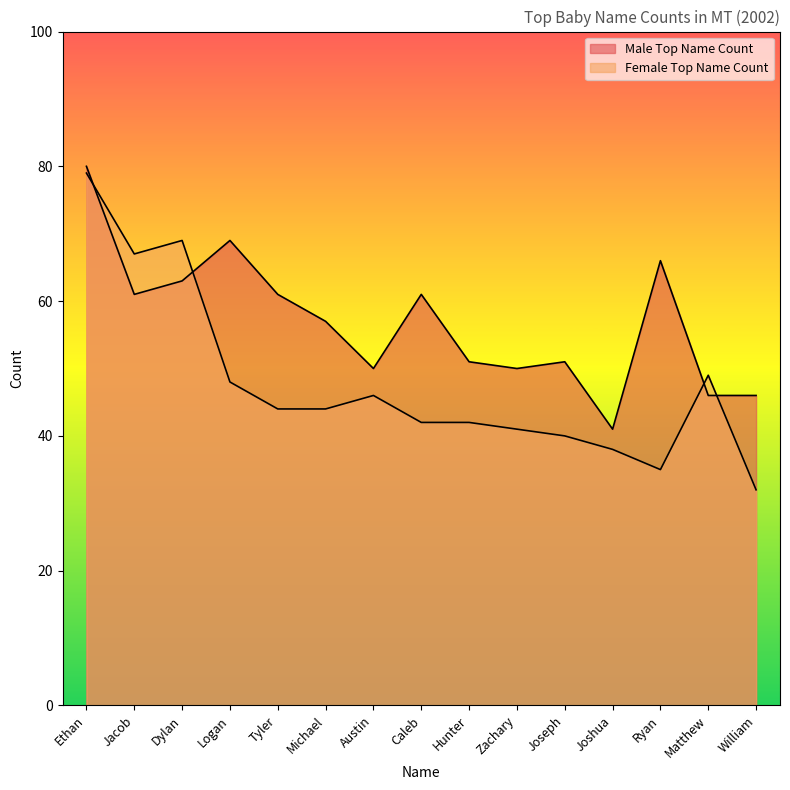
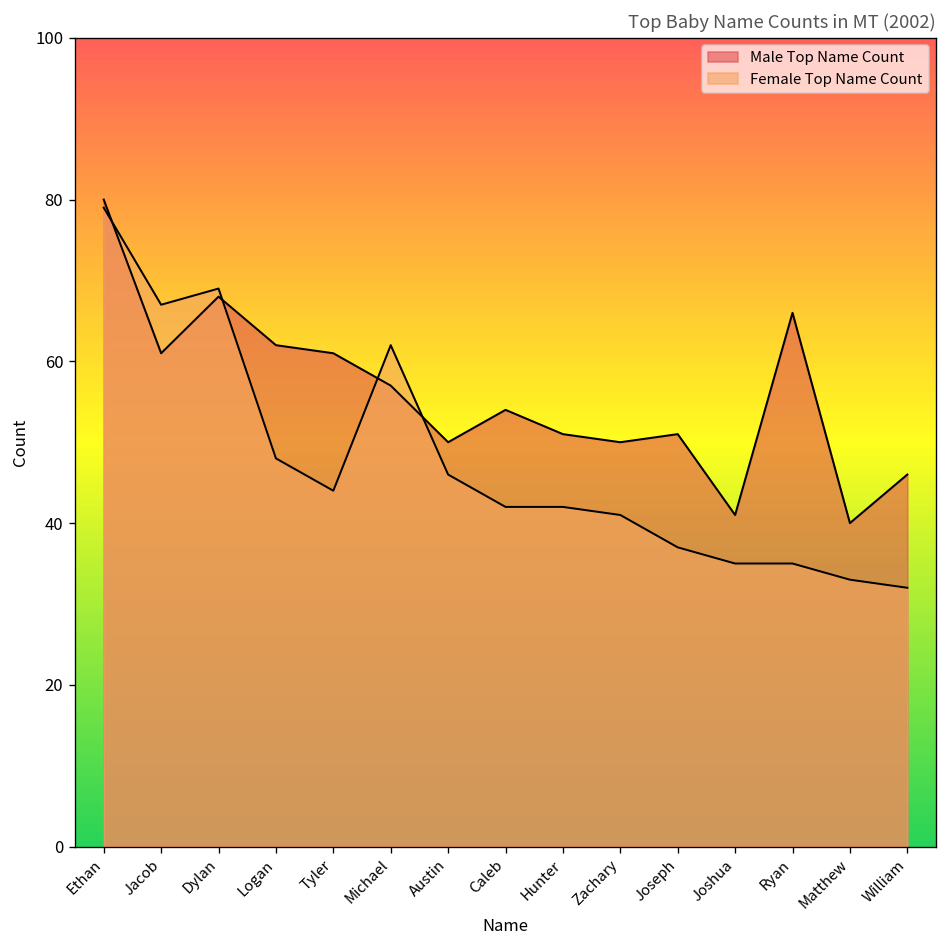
Male Top Name Count, Dylan: 63 -> 68
Male Top Name Count, Logan: 69 -> 62
Female Top Name Count, Michael: 44 -> 62
Male Top Name Count, Caleb: 61 -> 54
Female Top Name Count, Joseph: 40 -> 37
Female Top Name Count, Joshua: 38 -> 35
Male Top Name Count, Matthew: 46 -> 40
Female Top Name Count, Matthew: 49 -> 33
